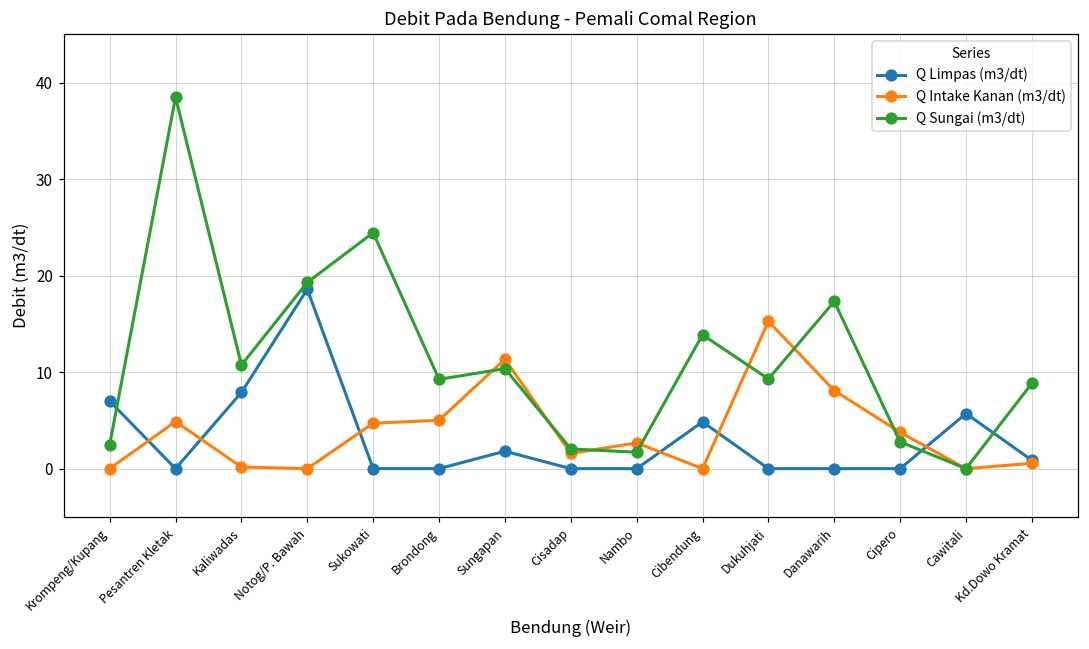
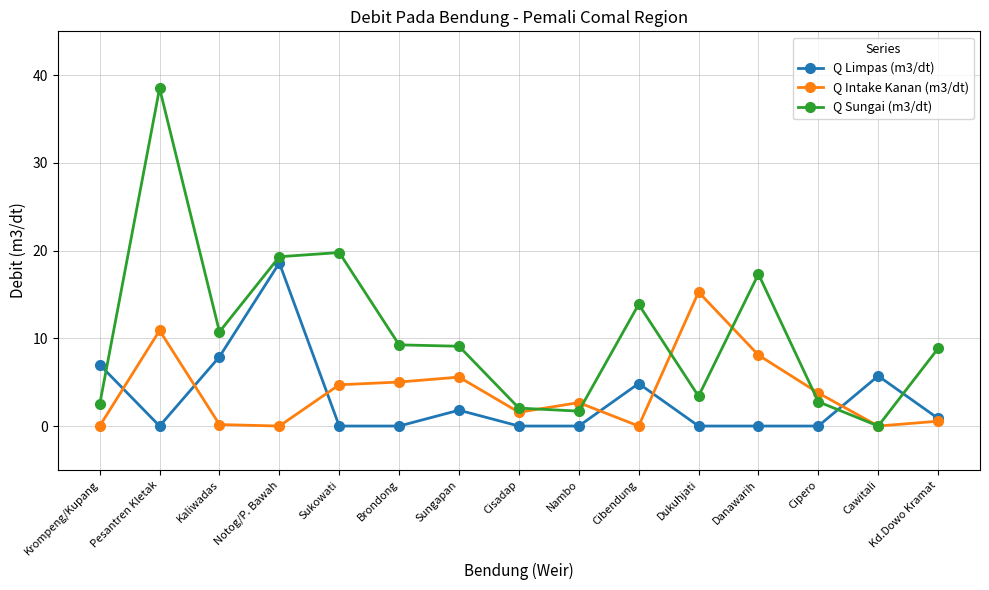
Q Intake Kanan (m3/dt), Pesantren Kletak: 5 -> 11
Q Sungai (m3/dt), Sukowati: 24 -> 20
Q Intake Kanan (m3/dt), Sungapan: 11 -> 6
Q Sungai (m3/dt), Sungapan: 10 -> 9
Q Sungai (m3/dt), Dukuhjati: 9 -> 3
